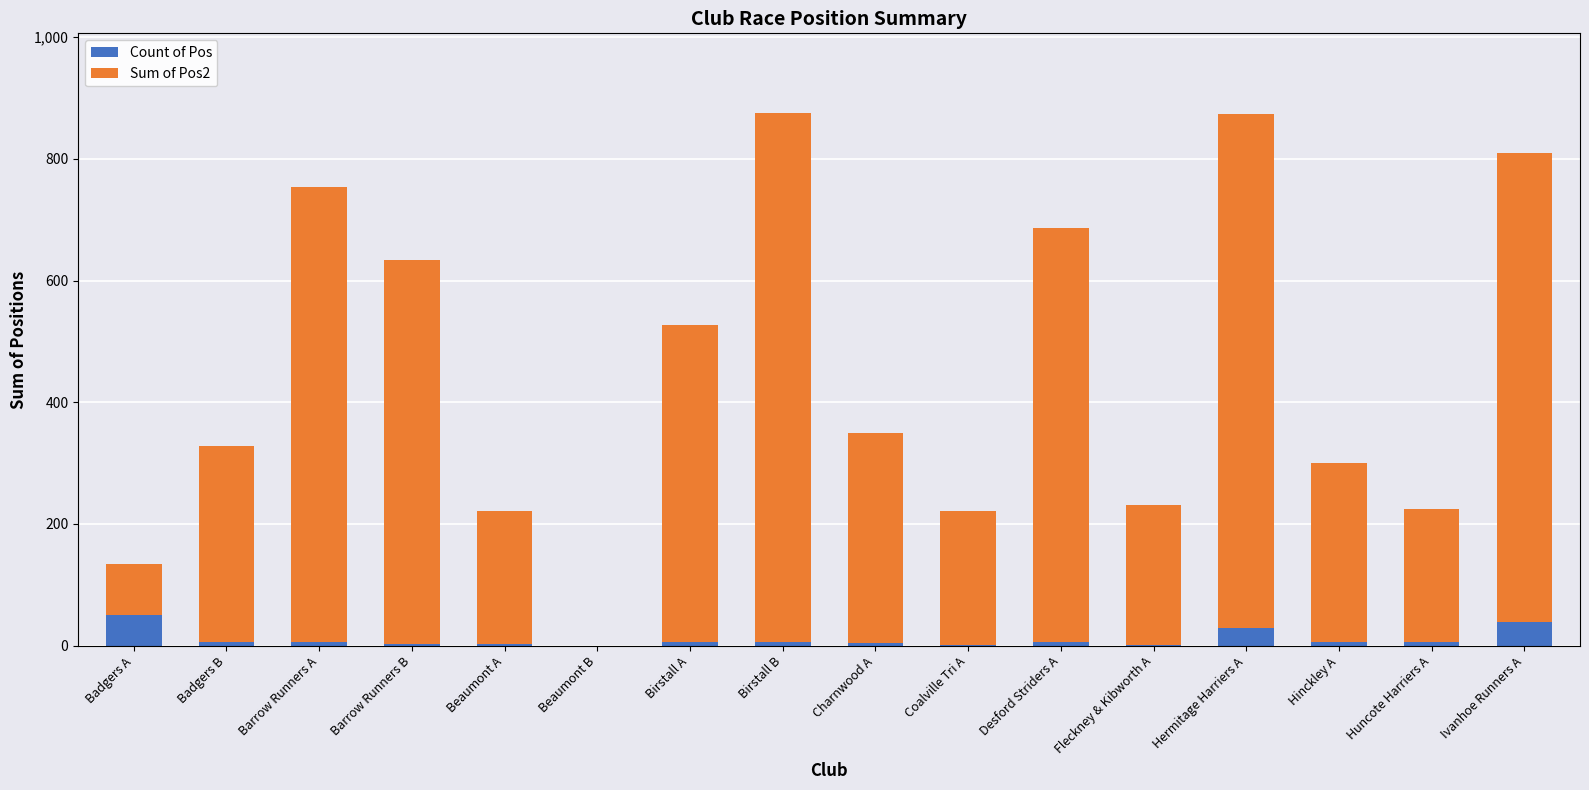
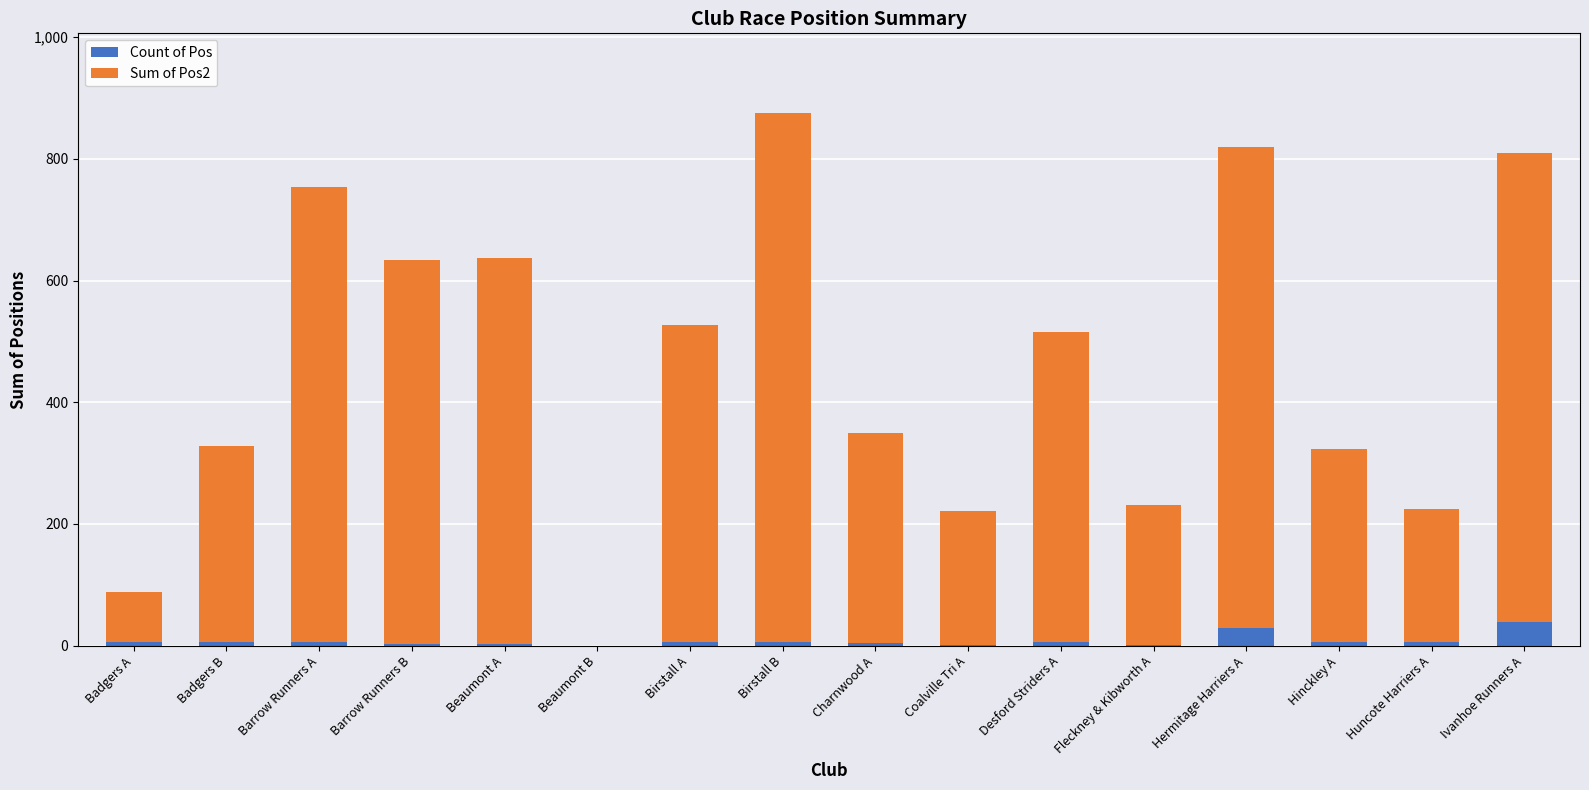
Count of Pos, Badgers A: 50 -> 10
Sum of Pos2, Beaumont A: 220 -> 630
Sum of Pos2, Desford Striders A: 680 -> 510
Sum of Pos2, Hermitage Harriers A: 840 -> 790
Sum of Pos2, Hinckley A: 290 -> 320
